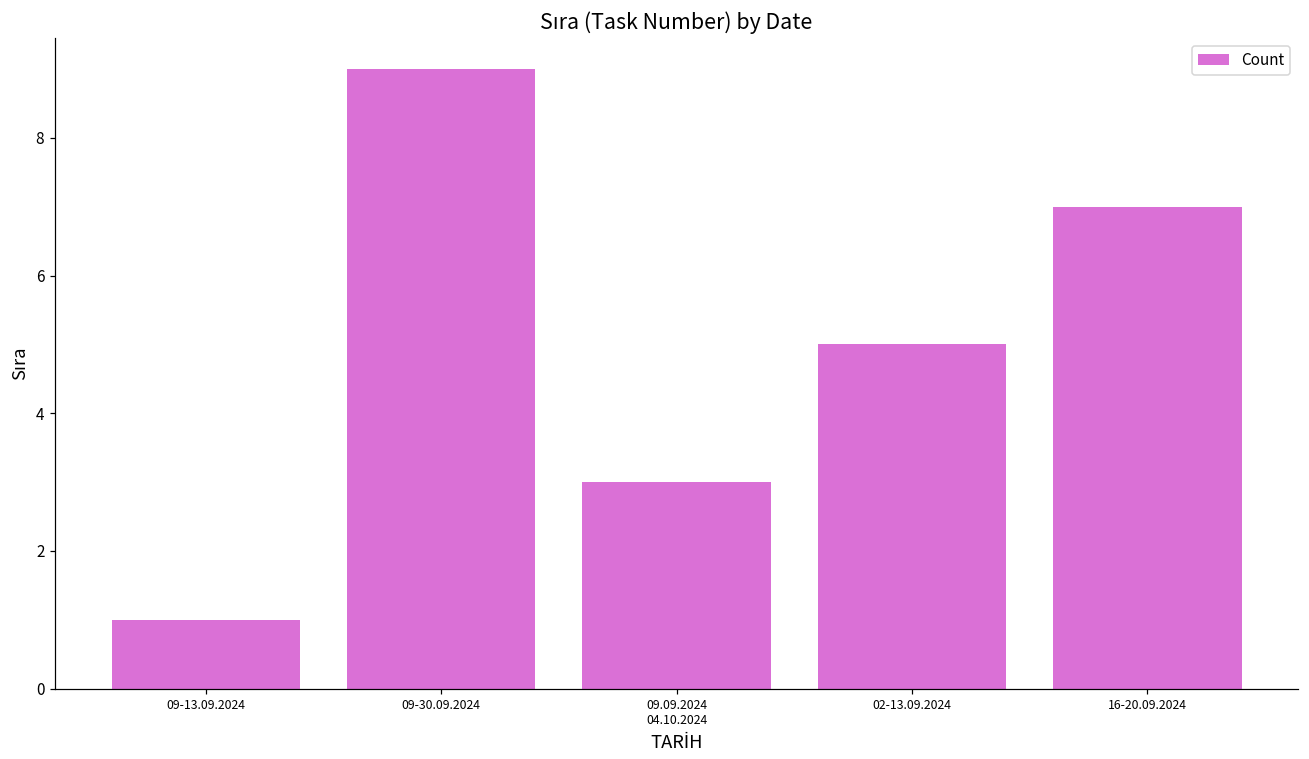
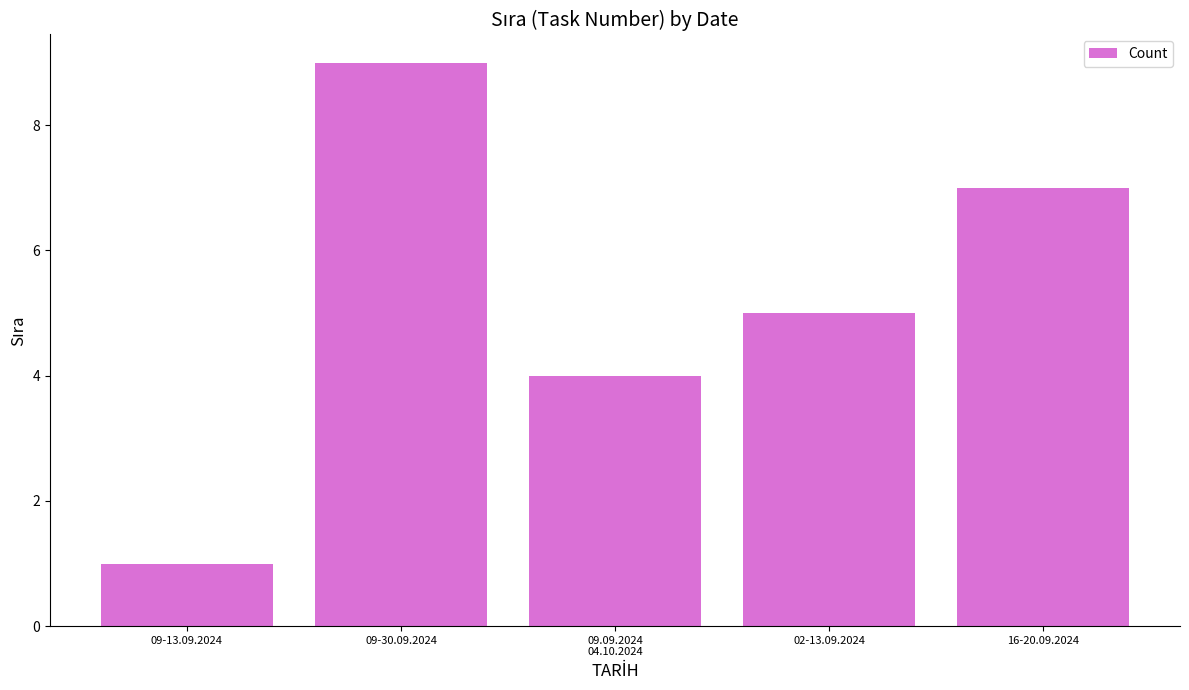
09.09.2024 04.10.2024: 3 -> 4
